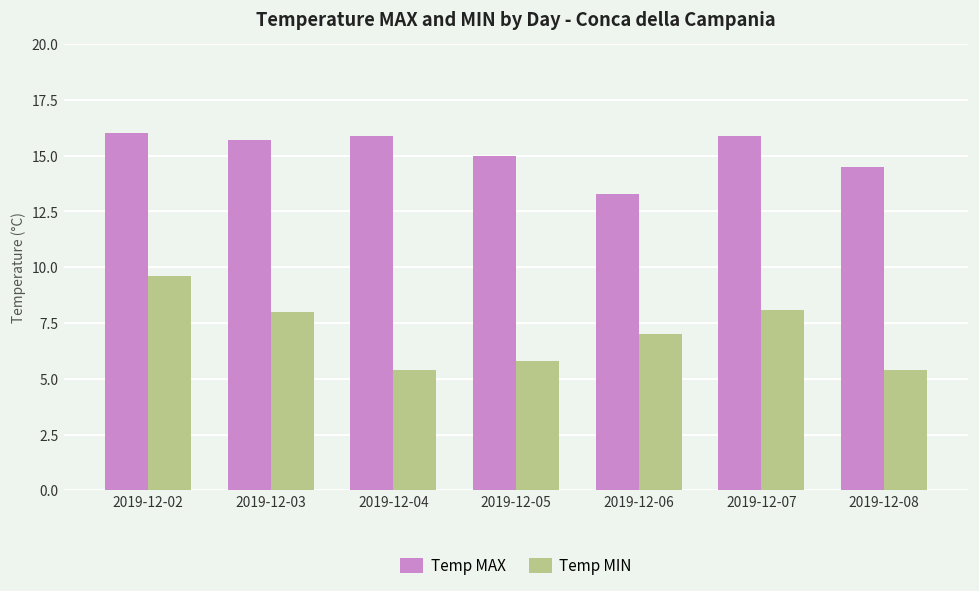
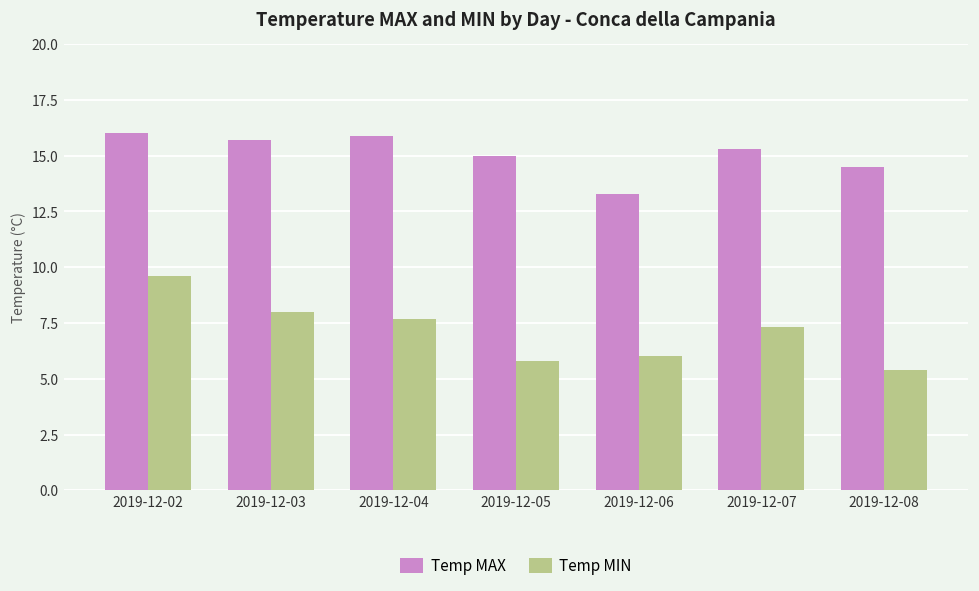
Temp MIN, 2019-12-04: 5.4 -> 7.7
Temp MIN, 2019-12-06: 7 -> 6
Temp MAX, 2019-12-07: 15.9 -> 15.3
Temp MIN, 2019-12-07: 8.1 -> 7.3
